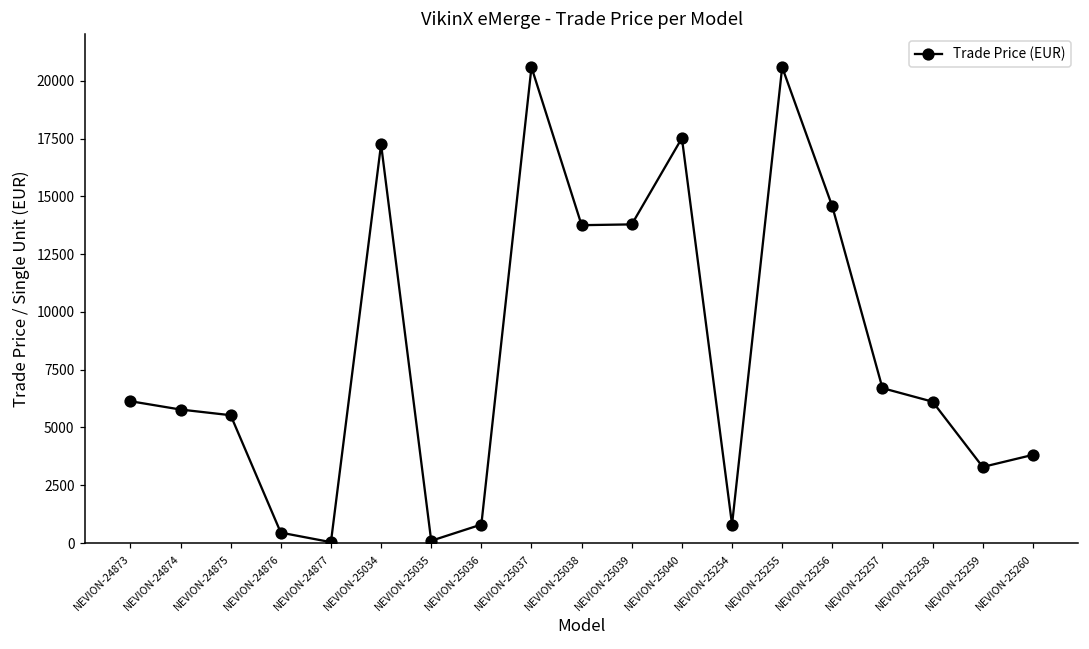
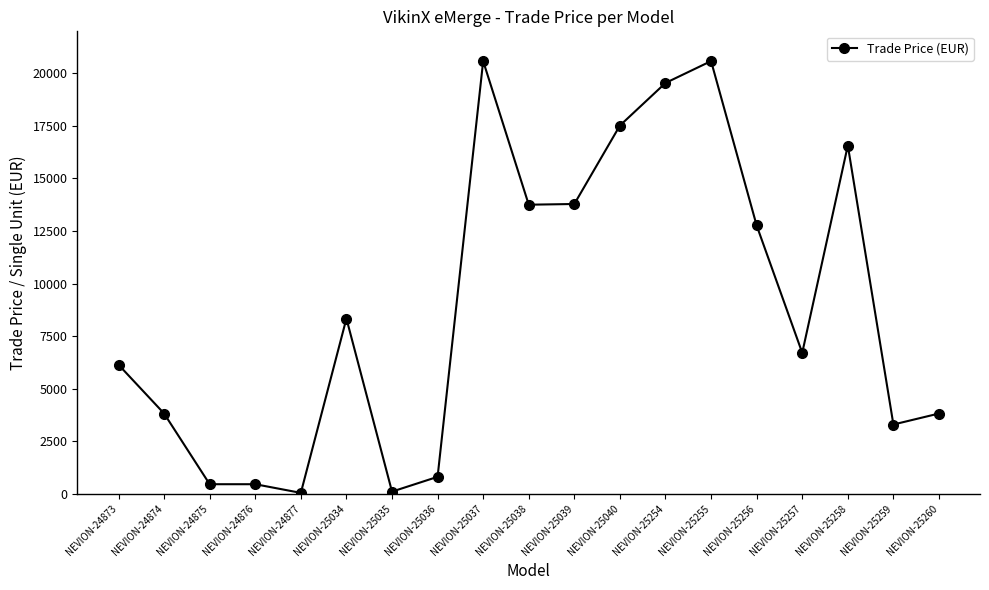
NEVION-24874: 5800 -> 3800
NEVION-24875: 5500 -> 500
NEVION-25034: 17300 -> 8300
NEVION-25254: 800 -> 19500
NEVION-25256: 14600 -> 12800
NEVION-25258: 6100 -> 16600
